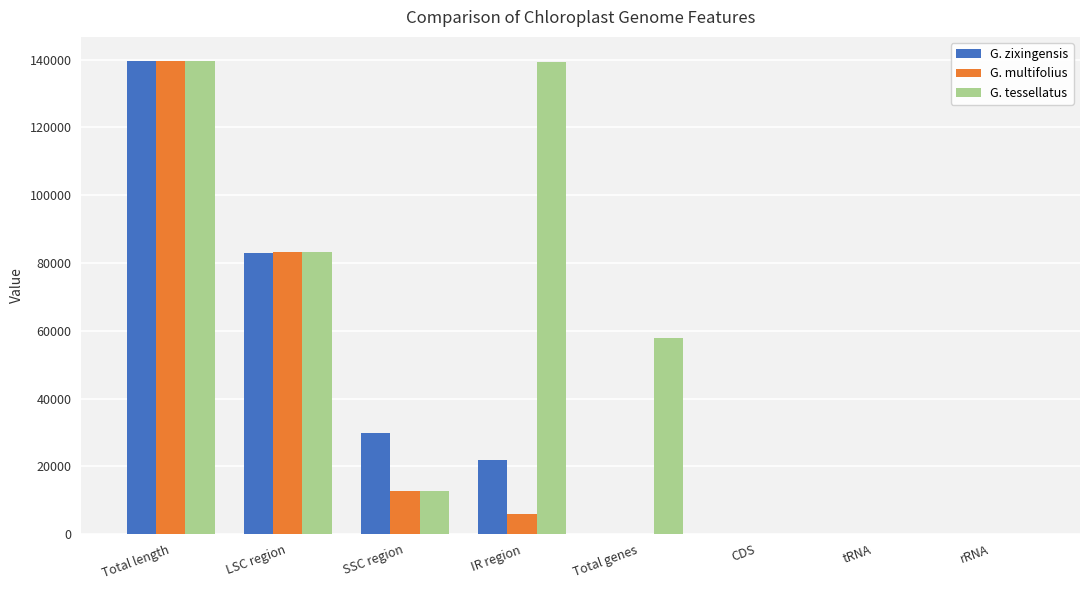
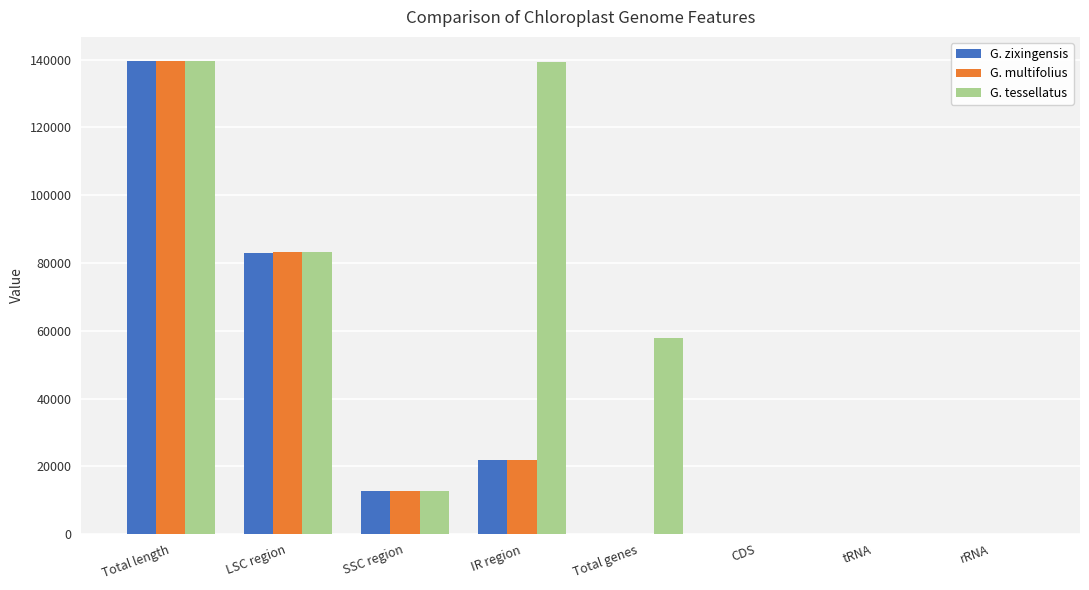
G. zixingensis, SSC region: 30000 -> 13000
G. multifolius, IR region: 6000 -> 22000
